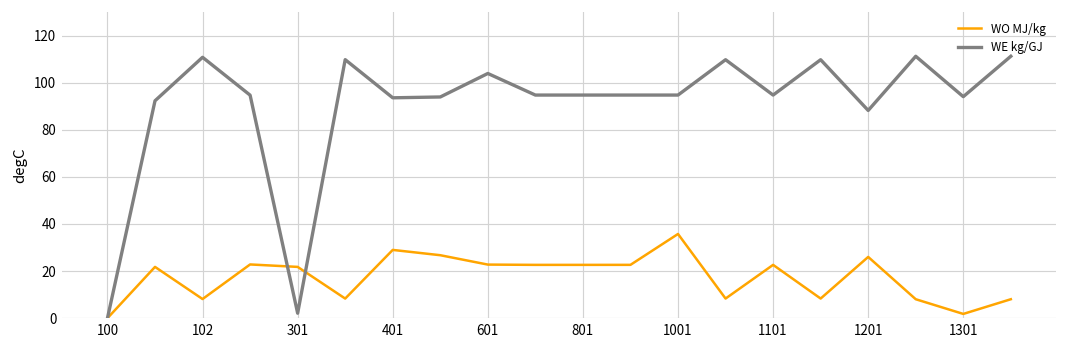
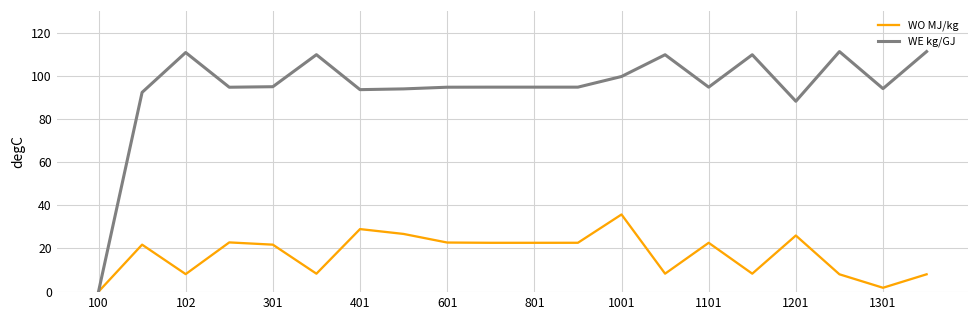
WE kg/GJ, 301: 2 -> 95
WE kg/GJ, 601: 104 -> 95
WE kg/GJ, 1001: 95 -> 100
